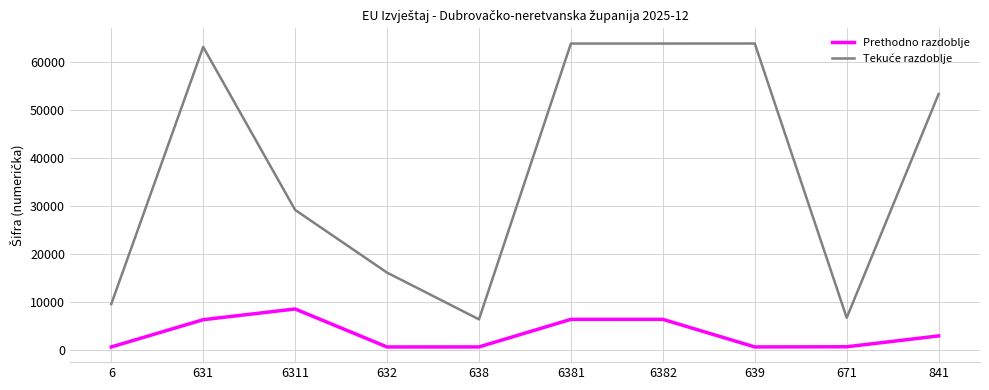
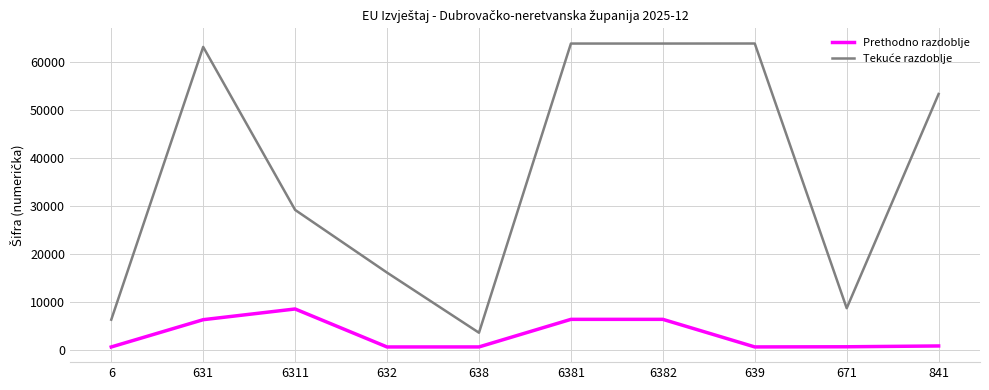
Tekuće razdoblje, 6: 10000 -> 6000
Tekuće razdoblje, 638: 6000 -> 4000
Tekuće razdoblje, 671: 7000 -> 9000
Prethodno razdoblje, 841: 3000 -> 1000
